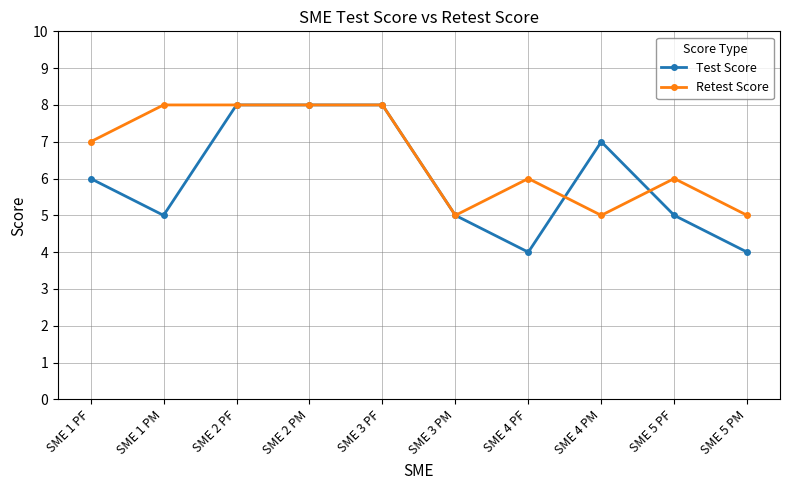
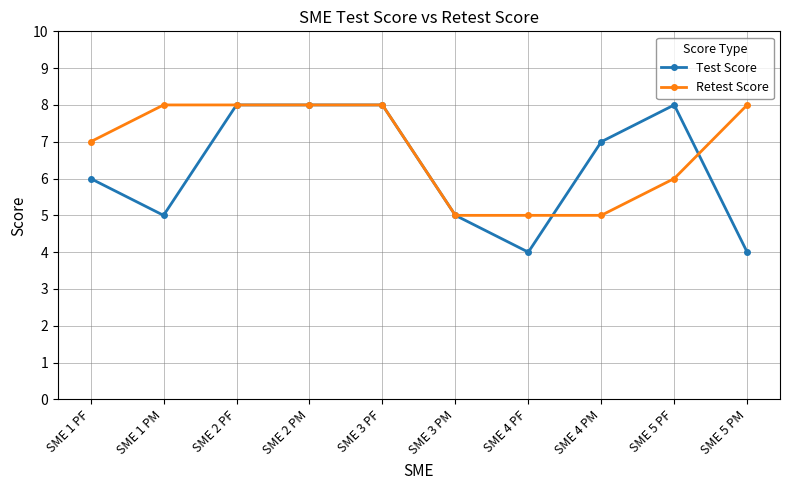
Retest Score, SME 4 PF: 6 -> 5
Test Score, SME 5 PF: 5 -> 8
Retest Score, SME 5 PM: 5 -> 8
